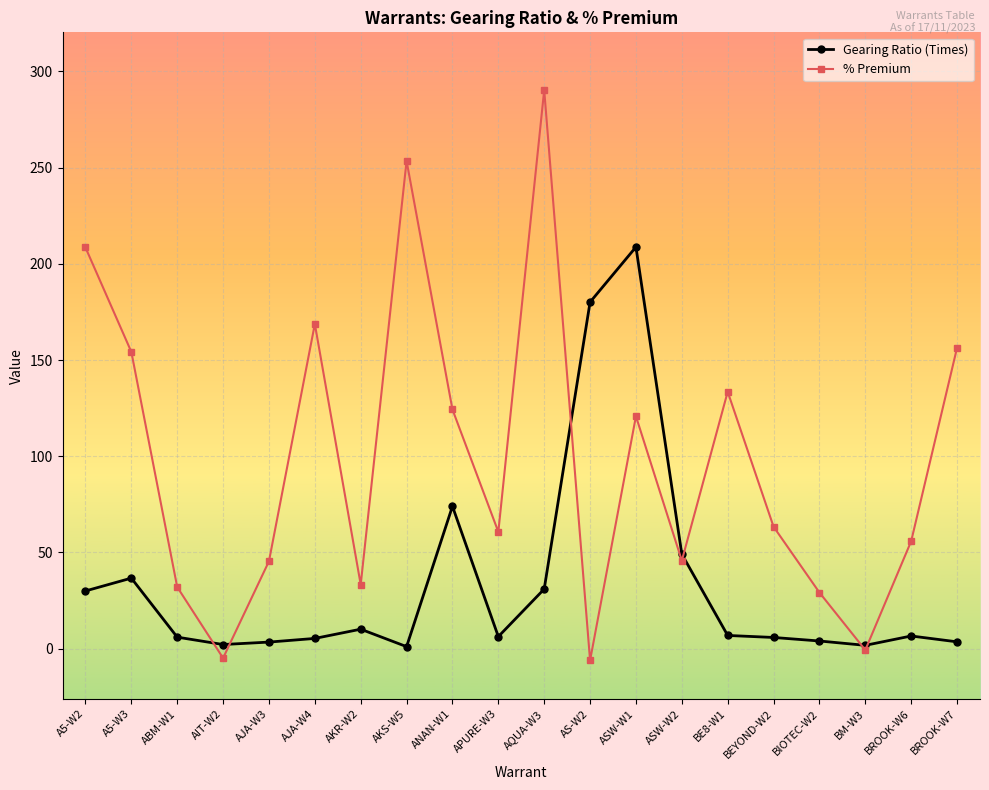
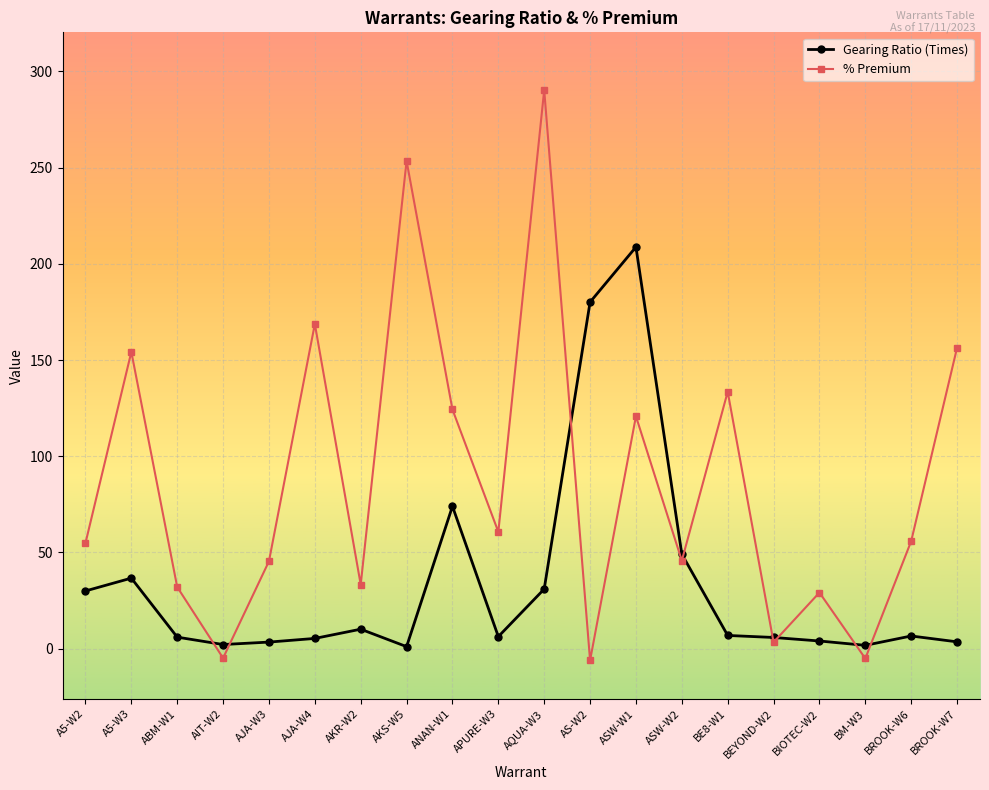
% Premium, A5-W2: 209 -> 55
% Premium, BEYOND-W2: 63 -> 3
% Premium, BM-W3: -1 -> -5
